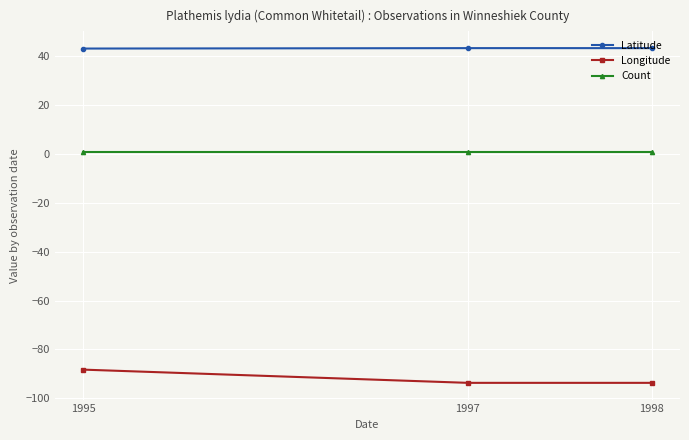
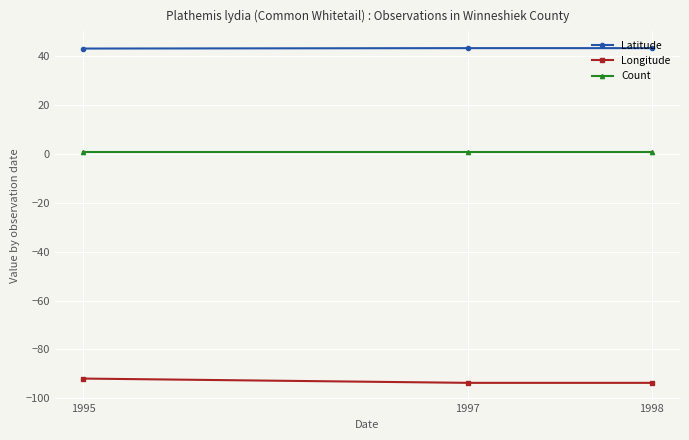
Longitude, 1995: -88 -> -92
